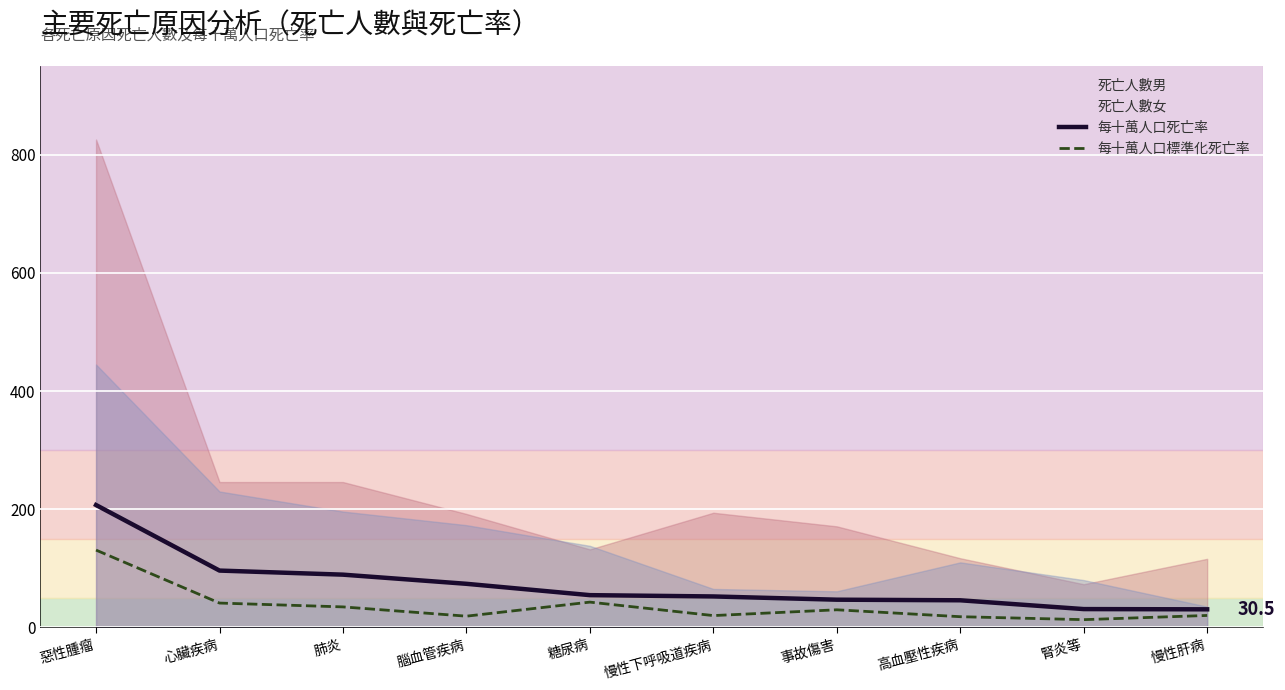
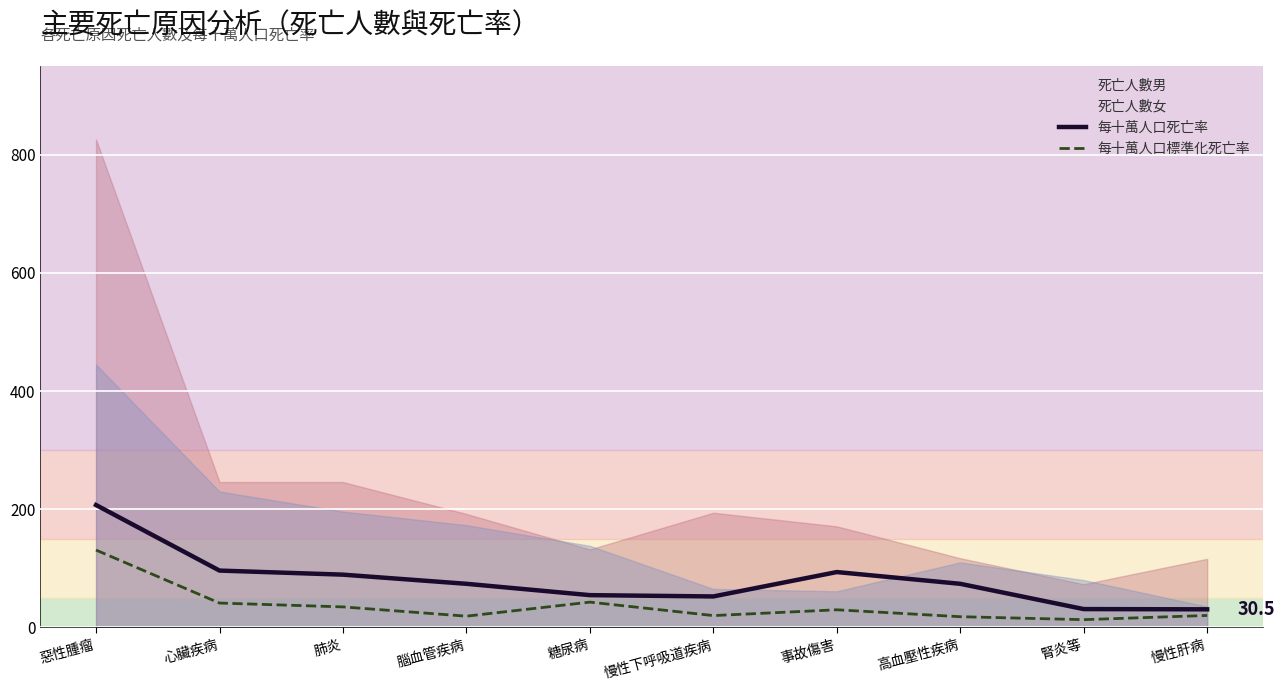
每十萬人口死亡率, 事故傷害: 50 -> 90
每十萬人口死亡率, 高血壓性疾病: 50 -> 70
